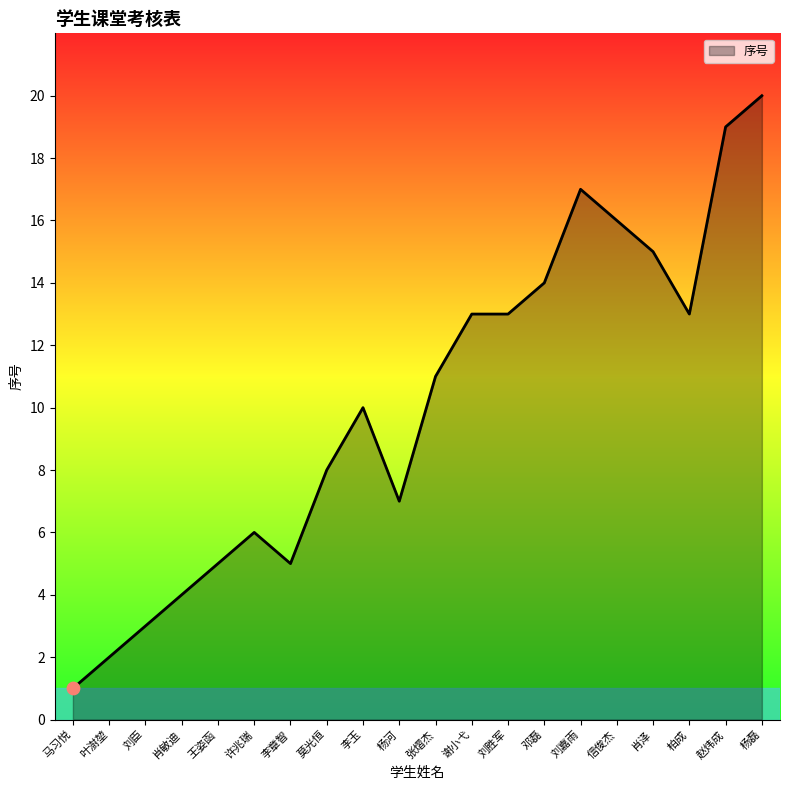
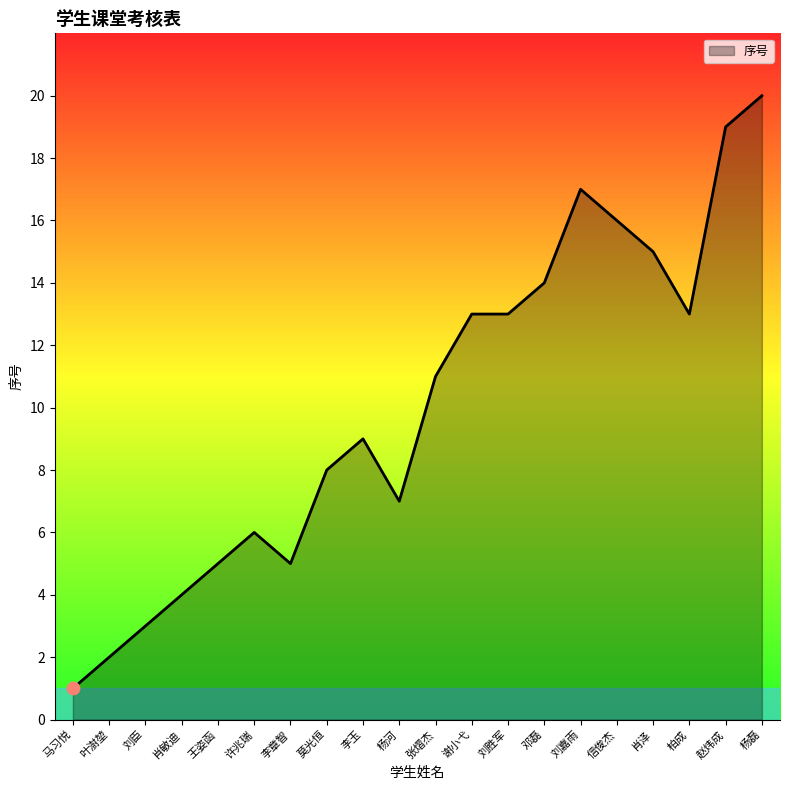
序号, 李玉: 10 -> 9
